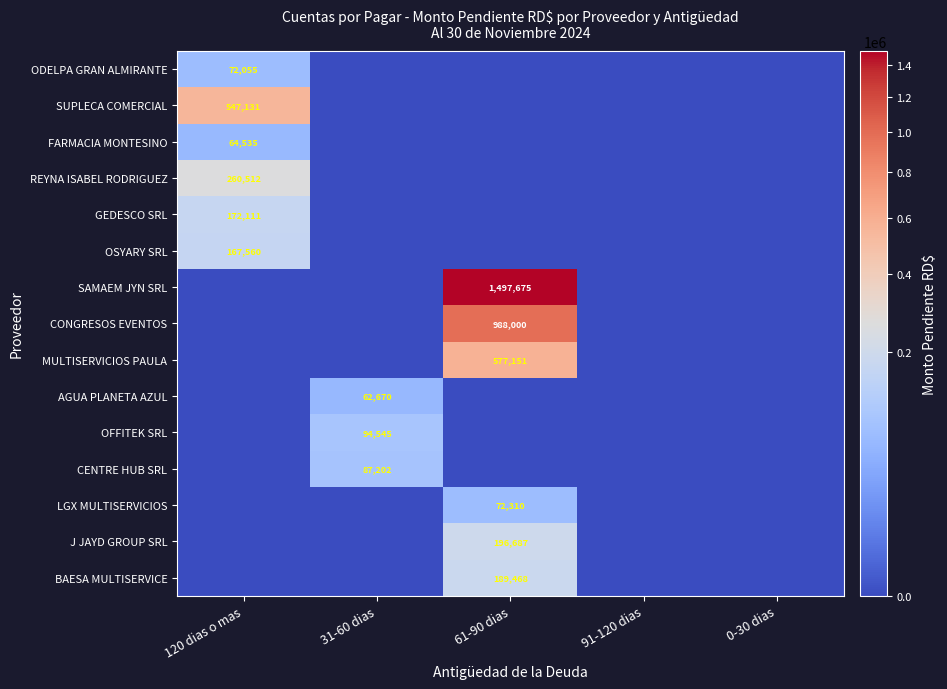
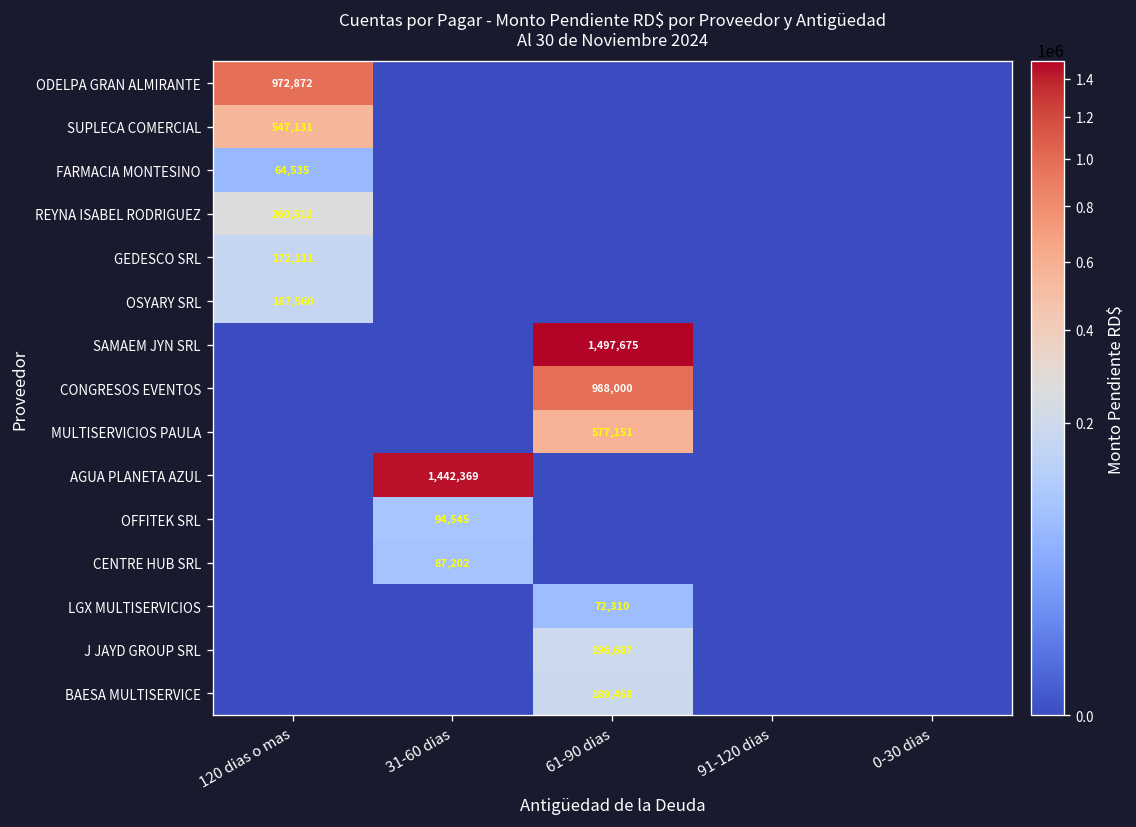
ODELPA GRAN ALMIRANTE, 120 dias o mas: 72,055 -> 972,872
AGUA PLANETA AZUL, 31-60 dias: 62,670 -> 1,442,369
